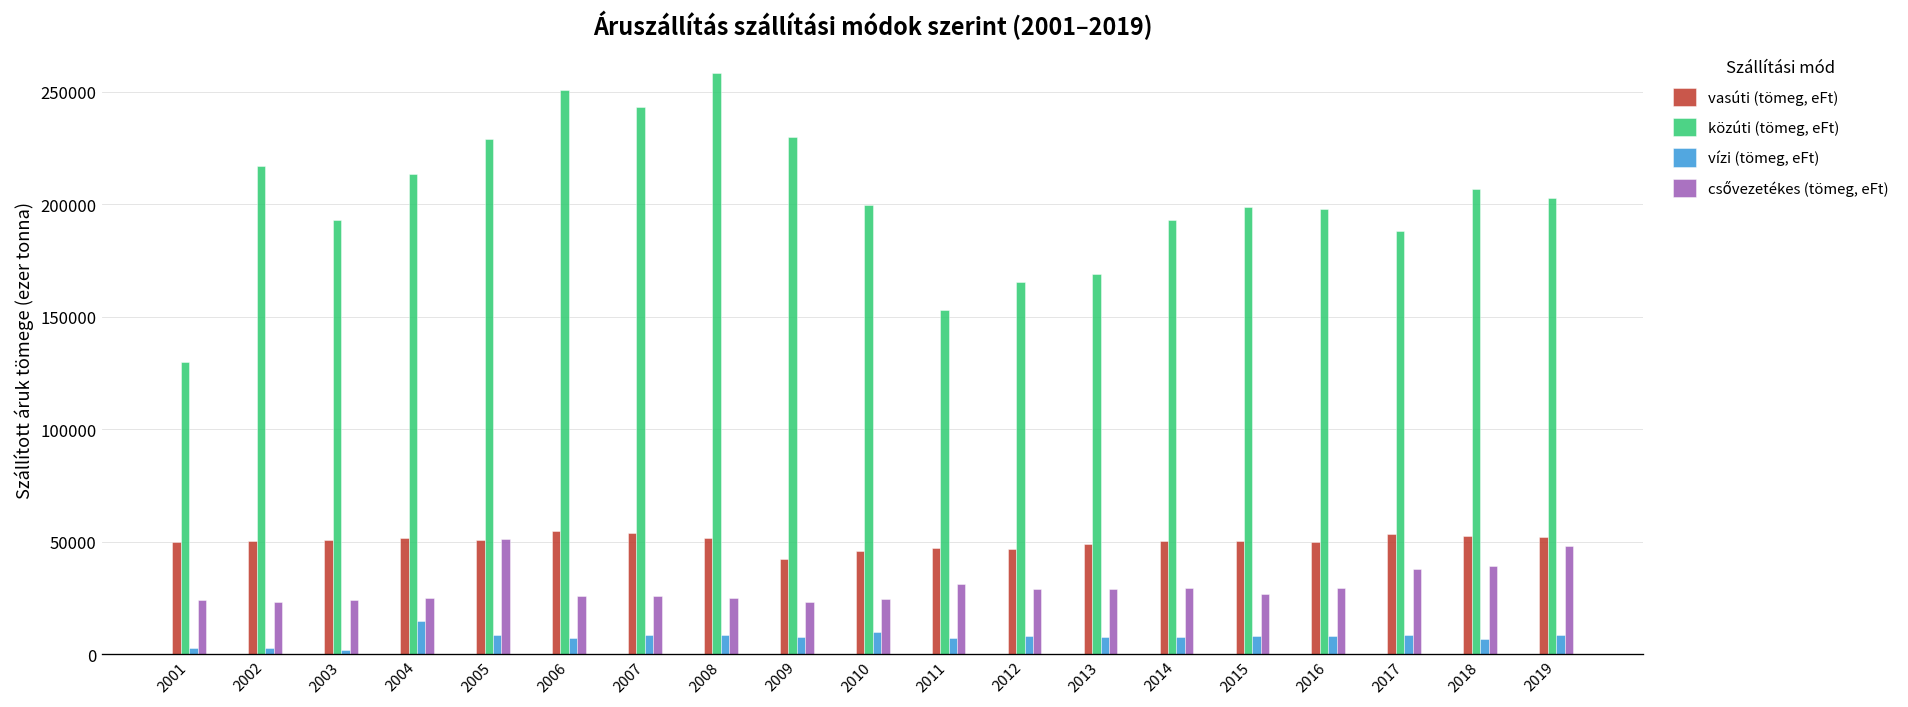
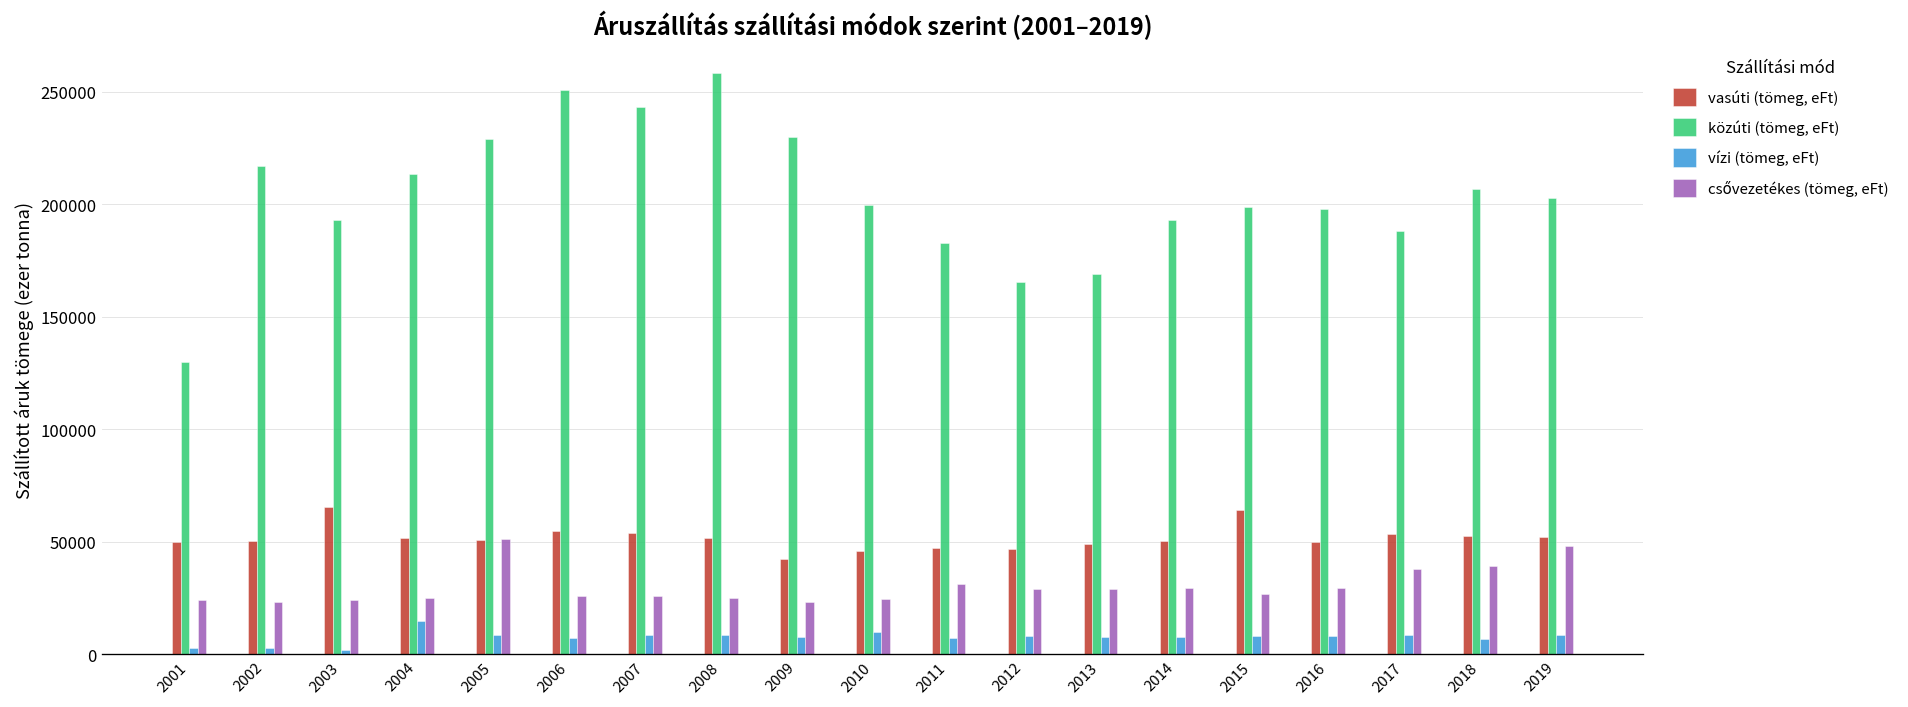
vasúti (tömeg, eFt), 2003: 51000 -> 66000
közúti (tömeg, eFt), 2011: 153000 -> 183000
vasúti (tömeg, eFt), 2015: 50000 -> 64000
